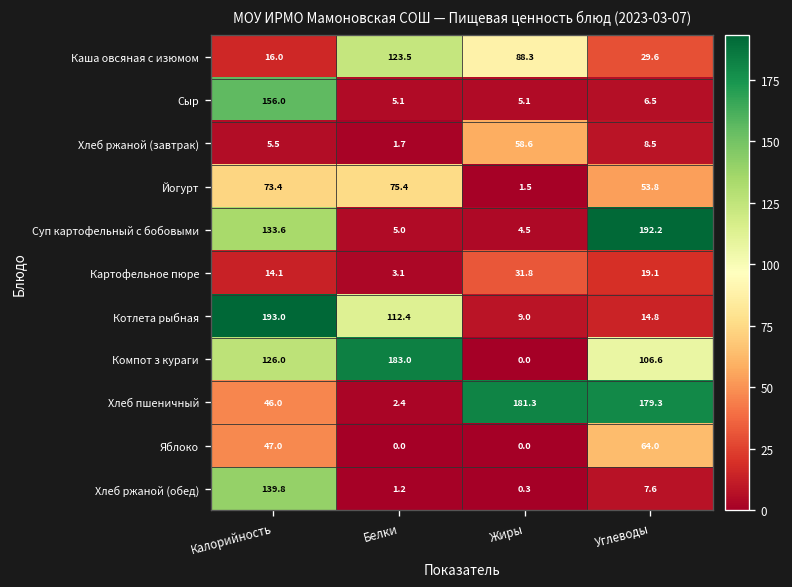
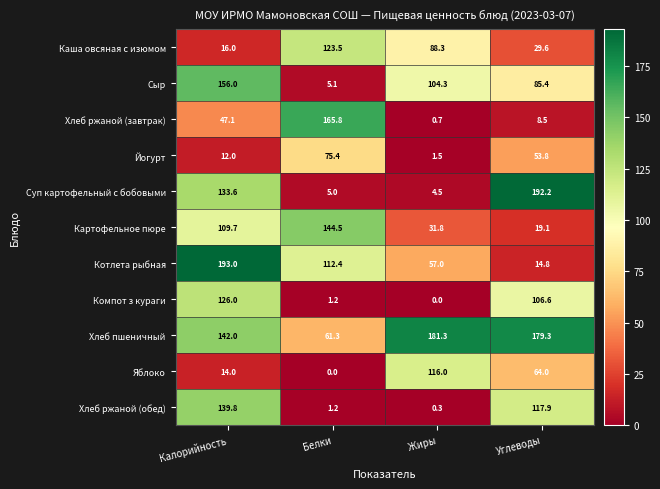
Сыр, Жиры: 5.1 -> 104.3
Сыр, Углеводы: 6.5 -> 85.4
Хлеб ржаной (завтрак), Калорийность: 5.5 -> 47.1
Хлеб ржаной (завтрак), Белки: 1.7 -> 165.8
Хлеб ржаной (завтрак), Жиры: 58.6 -> 0.7
Йогурт, Калорийность: 73.4 -> 12.0
Картофельное пюре, Калорийность: 14.1 -> 109.7
Картофельное пюре, Белки: 3.1 -> 144.5
Котлета рыбная, Жиры: 9.0 -> 57.0
Компот з кураги, Белки: 183.0 -> 1.2
Хлеб пшеничный, Калорийность: 46.0 -> 142.0
Хлеб пшеничный, Белки: 2.4 -> 61.3
Яблоко, Калорийность: 47.0 -> 14.0
Яблоко, Жиры: 0.0 -> 116.0
Хлеб ржаной (обед), Углеводы: 7.6 -> 117.9
